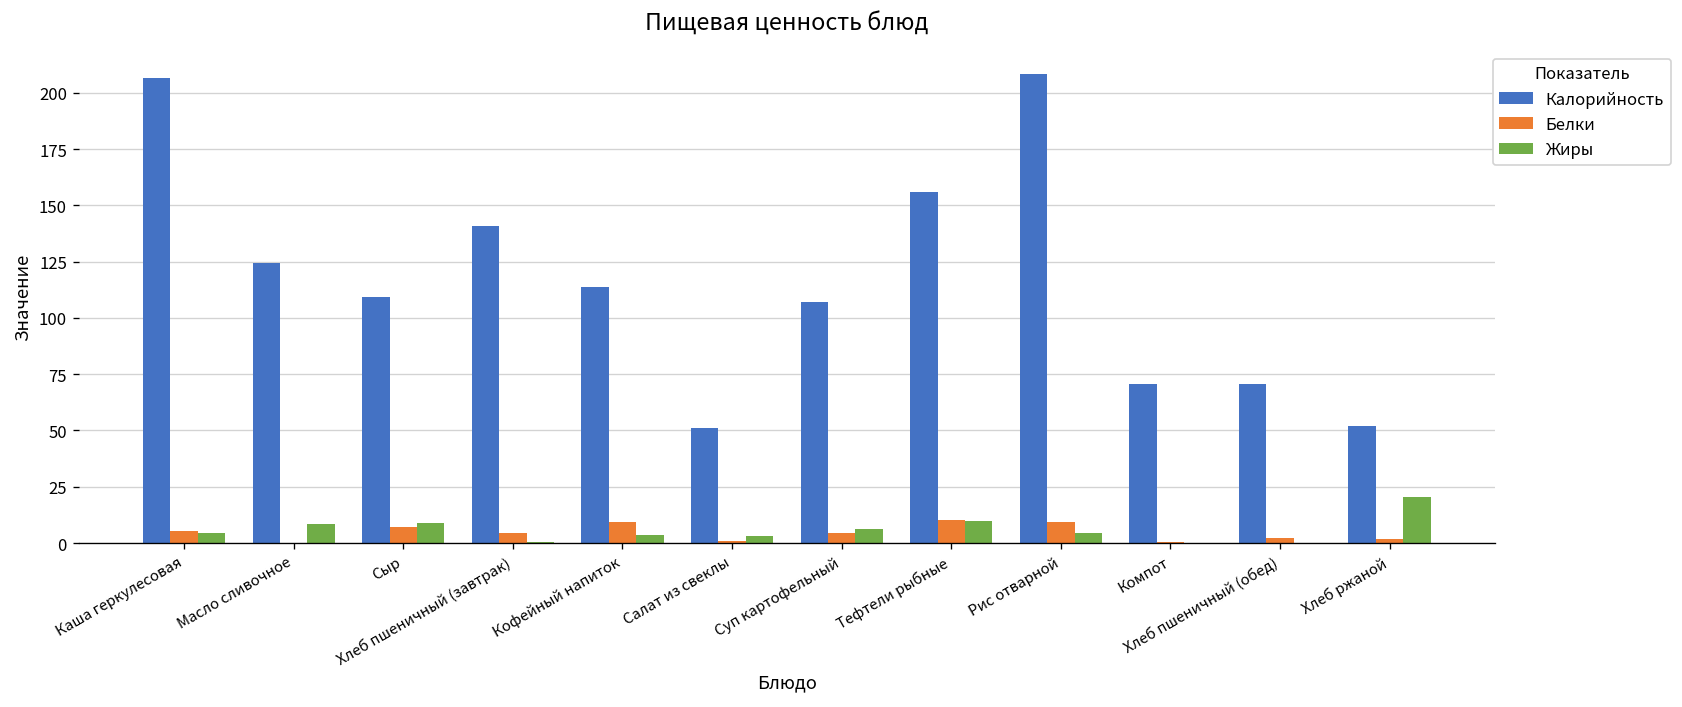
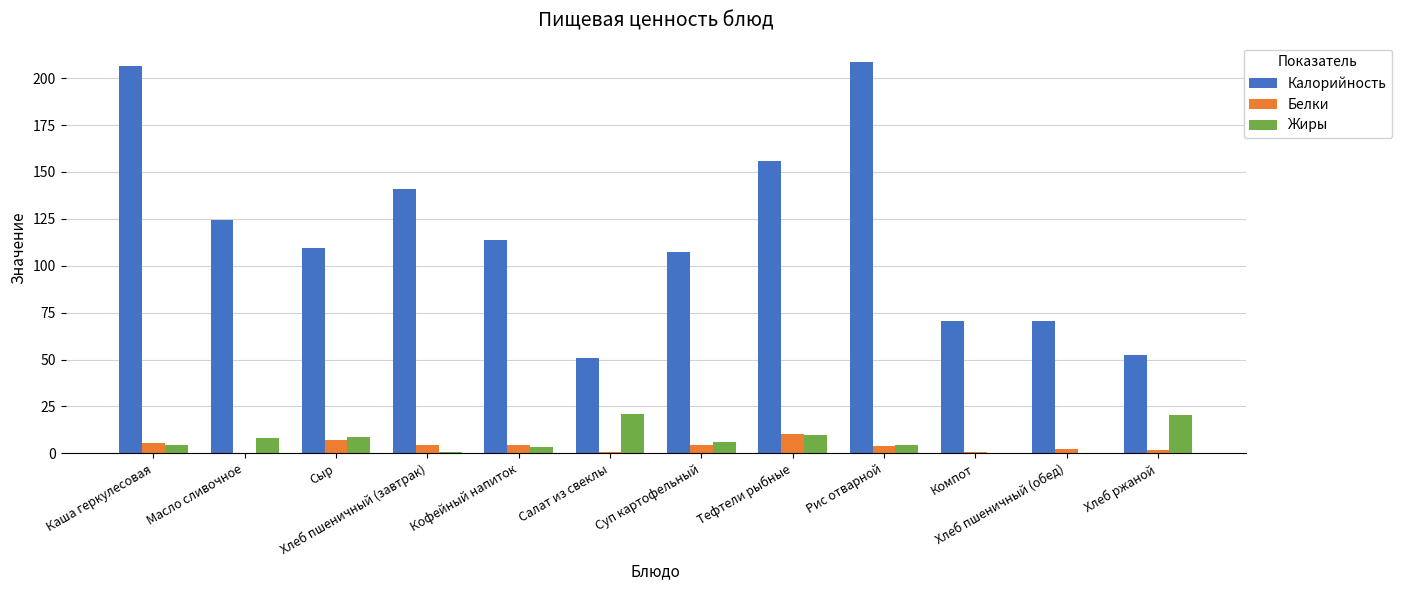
Белки, Кофейный напиток: 9 -> 4
Жиры, Салат из свеклы: 3 -> 21
Белки, Рис отварной: 9 -> 4
